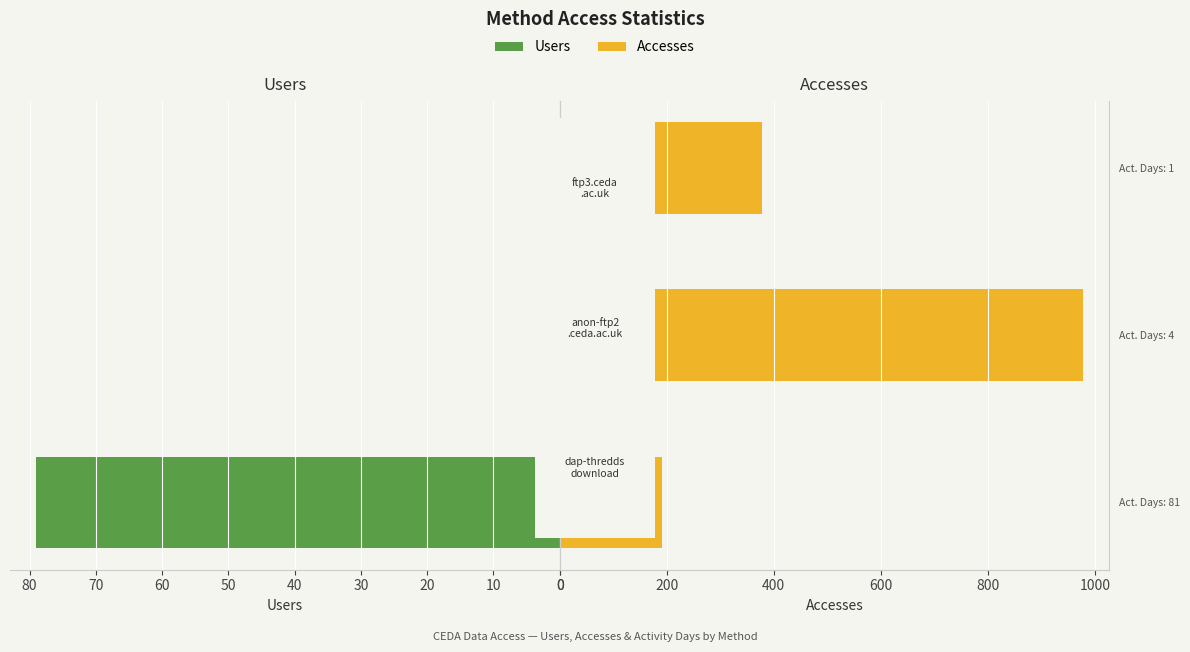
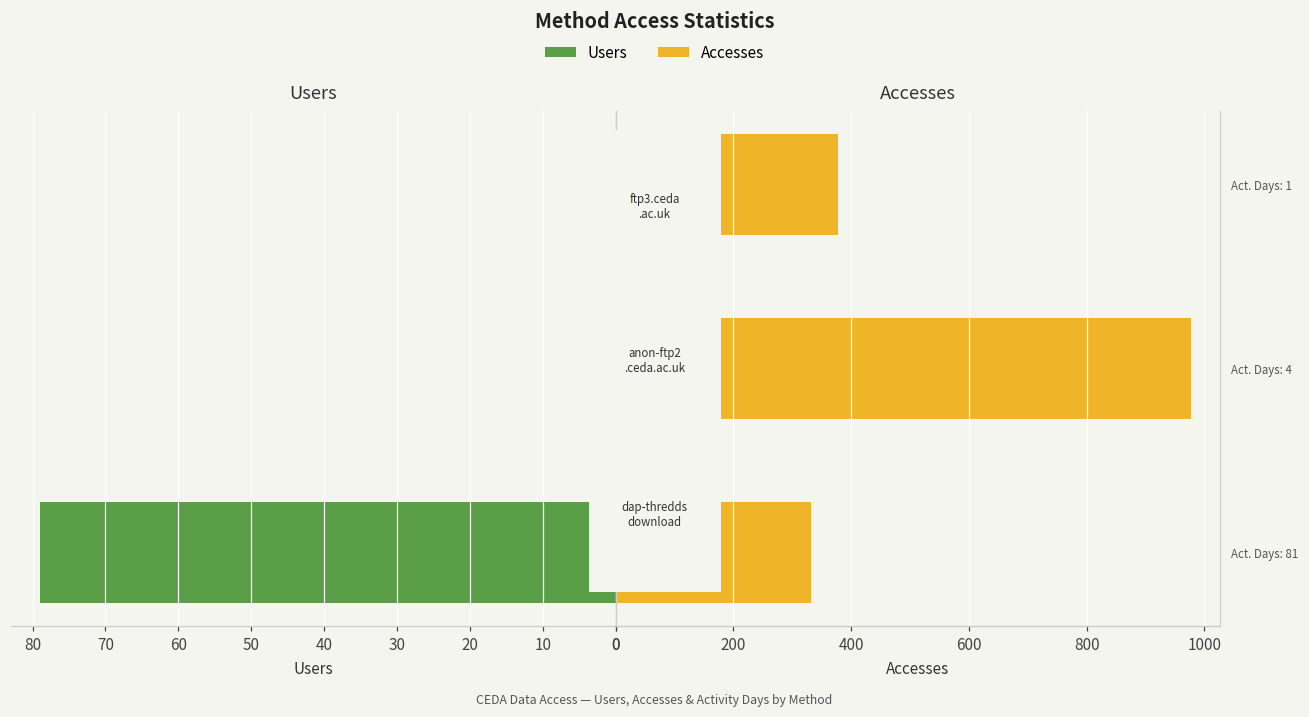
Accesses, Act. Days: 81: 190 -> 330
